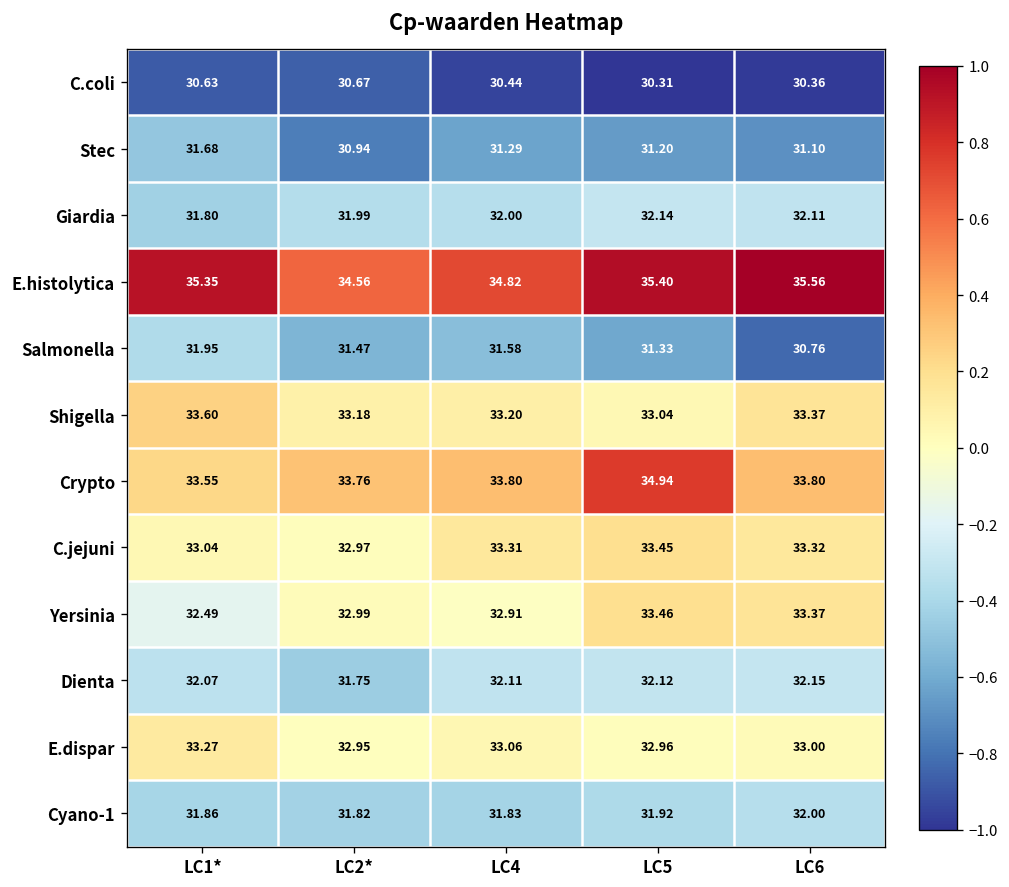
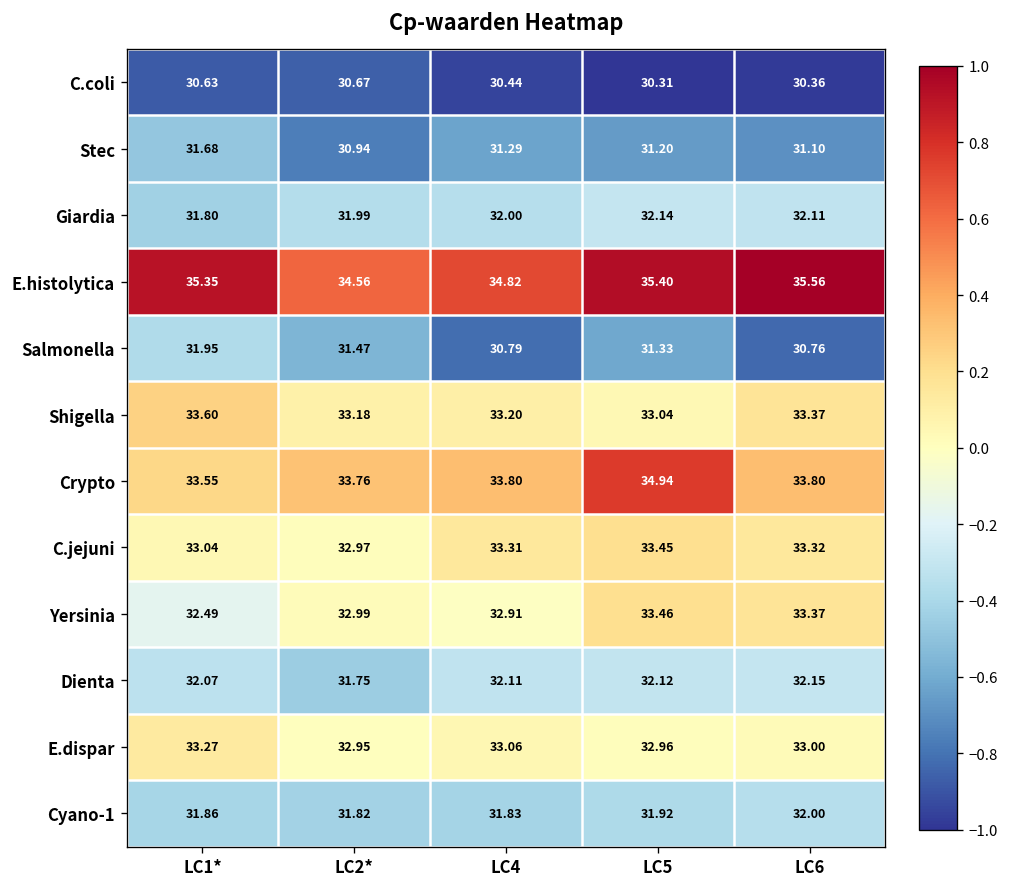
Salmonella, LC4: 31.58 -> 30.79
